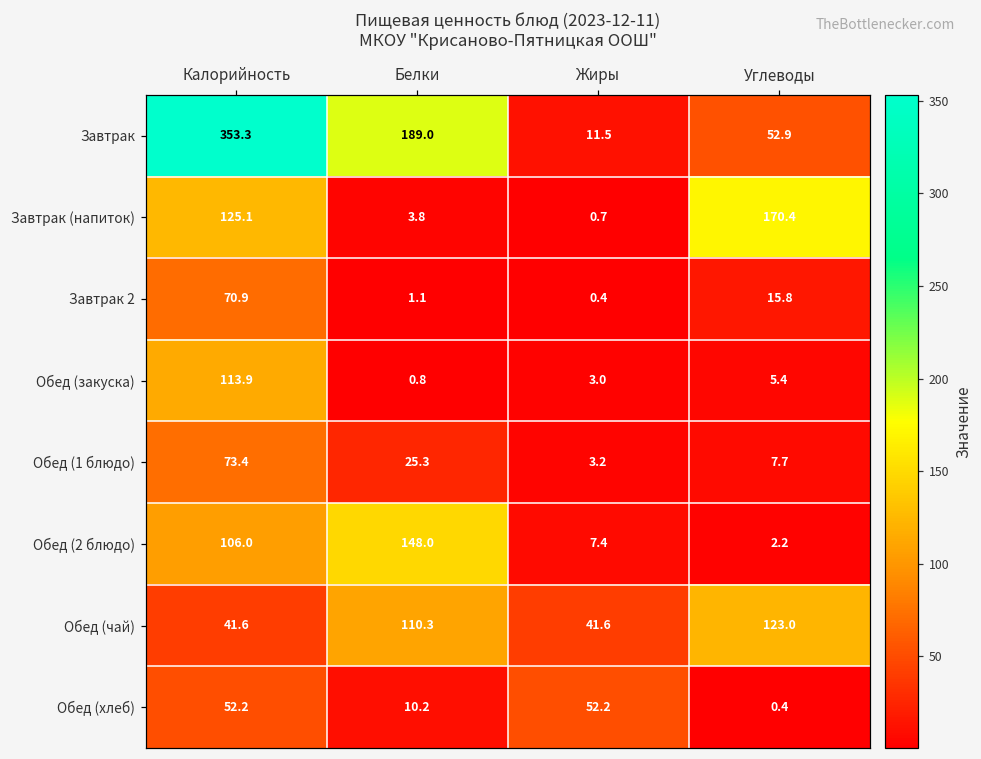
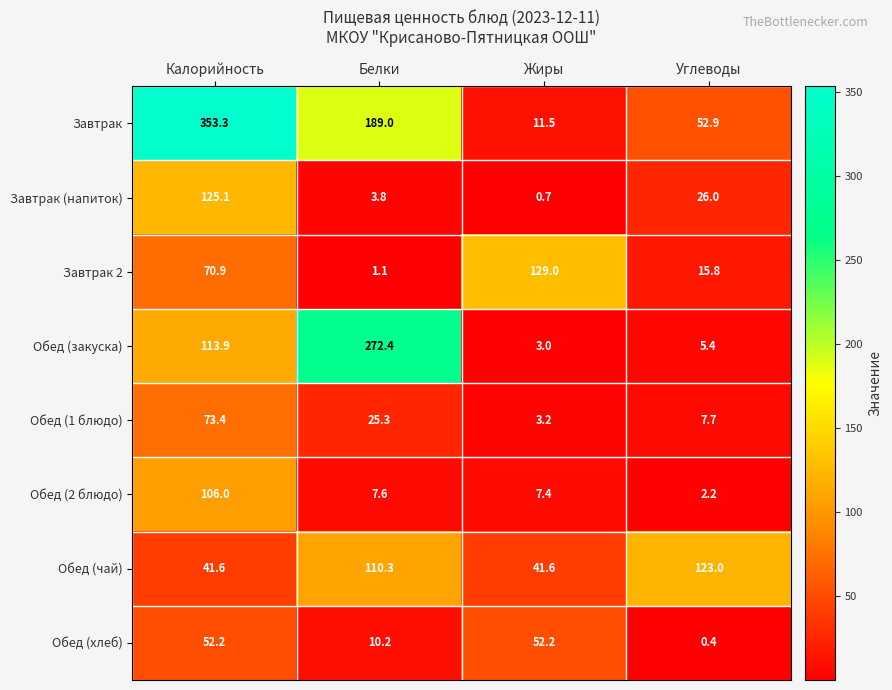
Завтрак (напиток), Углеводы: 170.4 -> 26.0
Завтрак 2, Жиры: 0.4 -> 129.0
Обед (закуска), Белки: 0.8 -> 272.4
Обед (2 блюдо), Белки: 148.0 -> 7.6
